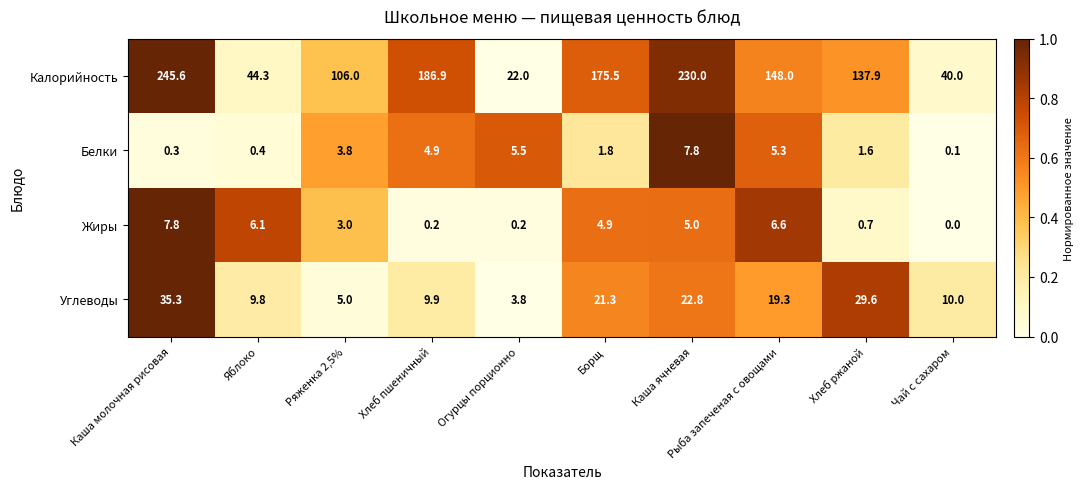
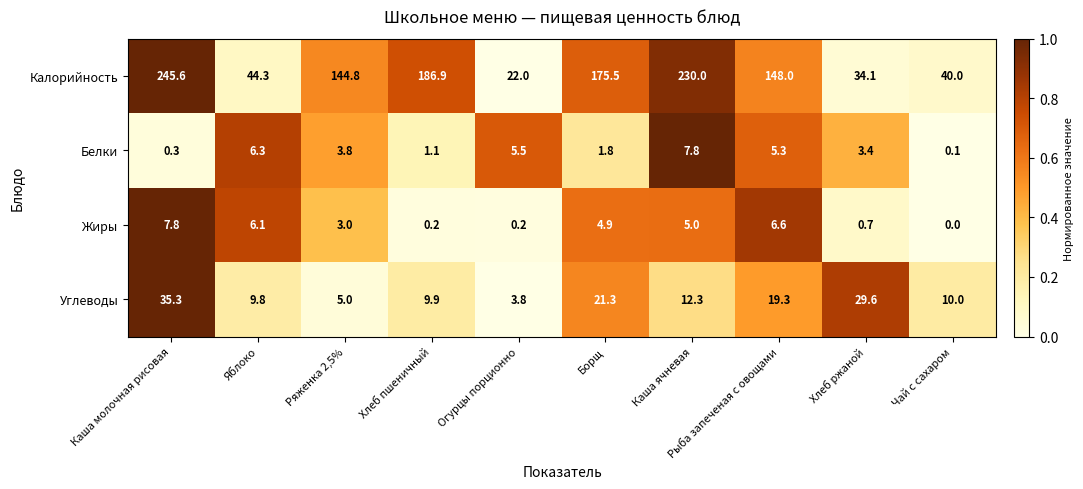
Калорийность, Ряженка 2,5%: 106.0 -> 144.8
Калорийность, Хлеб ржаной: 137.9 -> 34.1
Белки, Яблоко: 0.4 -> 6.3
Белки, Хлеб пшеничный: 4.9 -> 1.1
Белки, Хлеб ржаной: 1.6 -> 3.4
Углеводы, Каша ячневая: 22.8 -> 12.3
